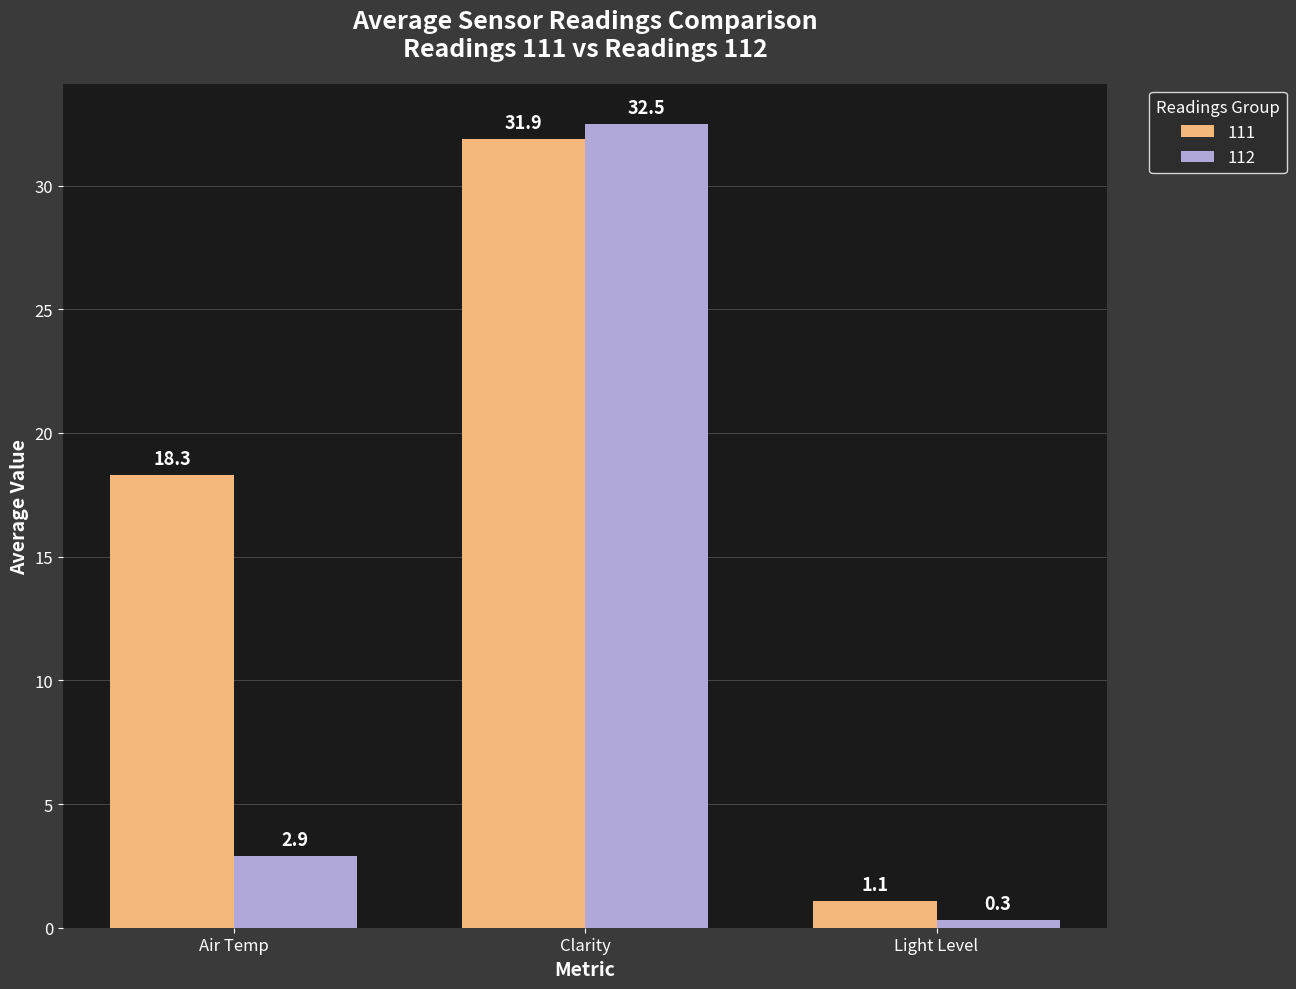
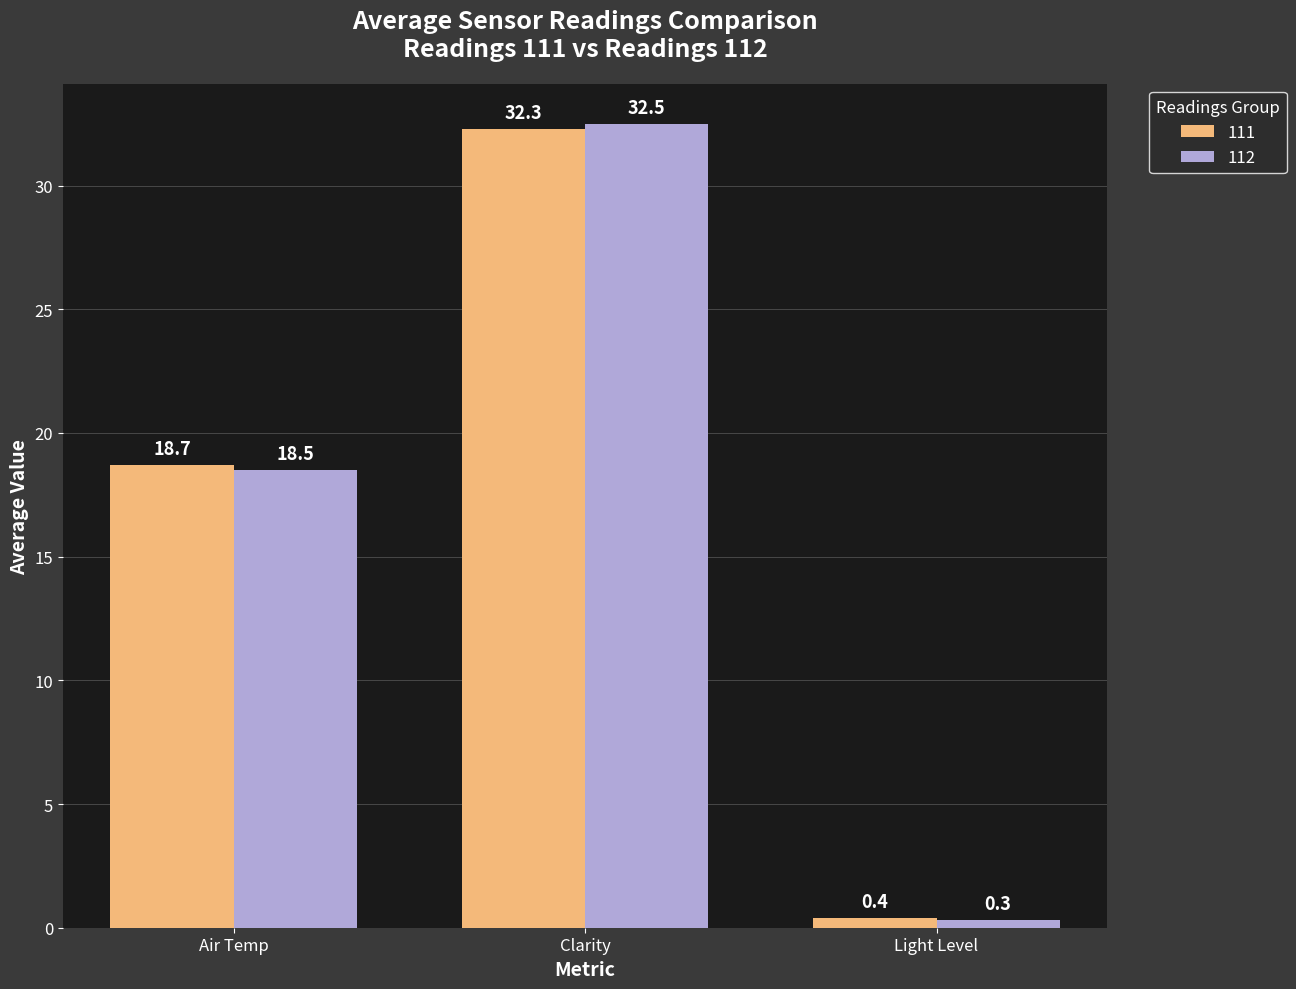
111, Air Temp: 18.3 -> 18.7
112, Air Temp: 2.9 -> 18.5
111, Clarity: 31.9 -> 32.3
111, Light Level: 1.1 -> 0.4
